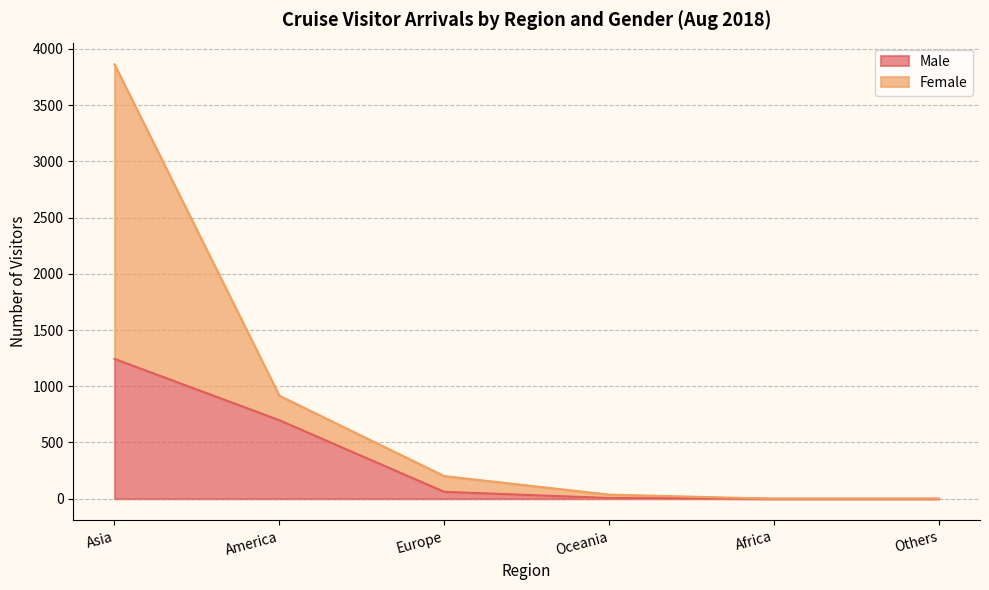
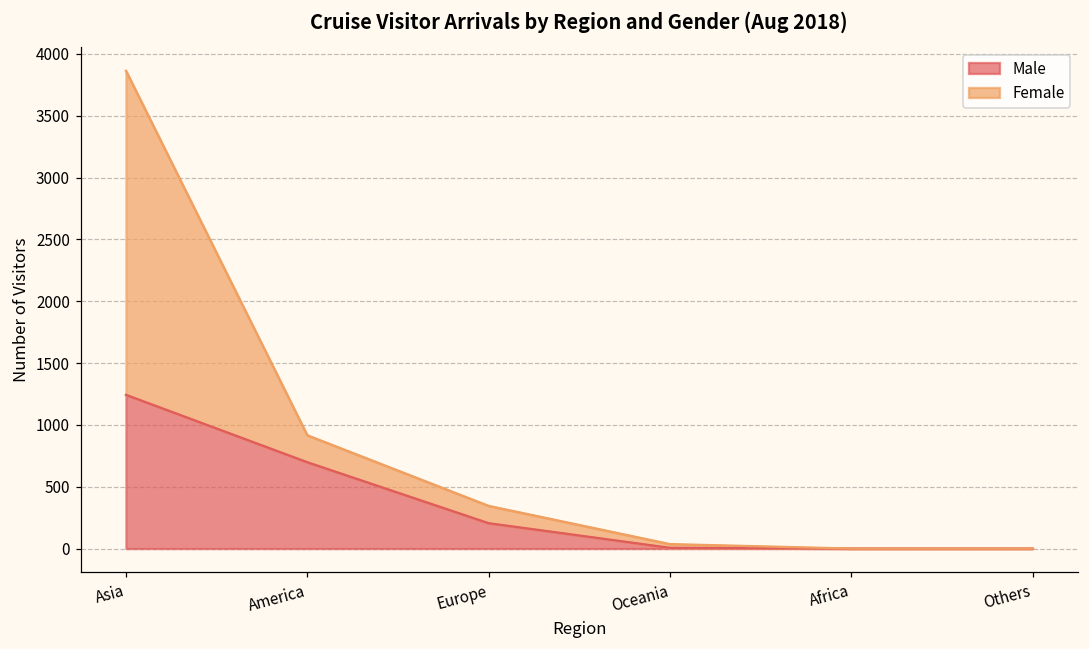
Male, Europe: 60 -> 210
